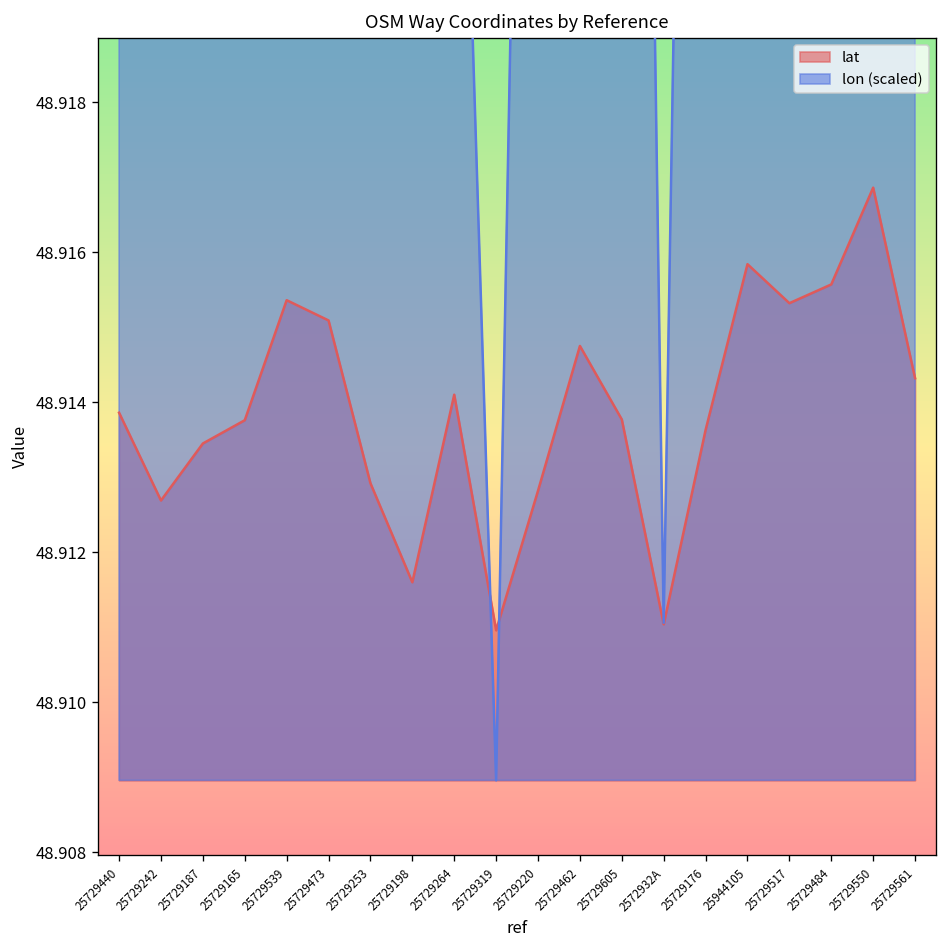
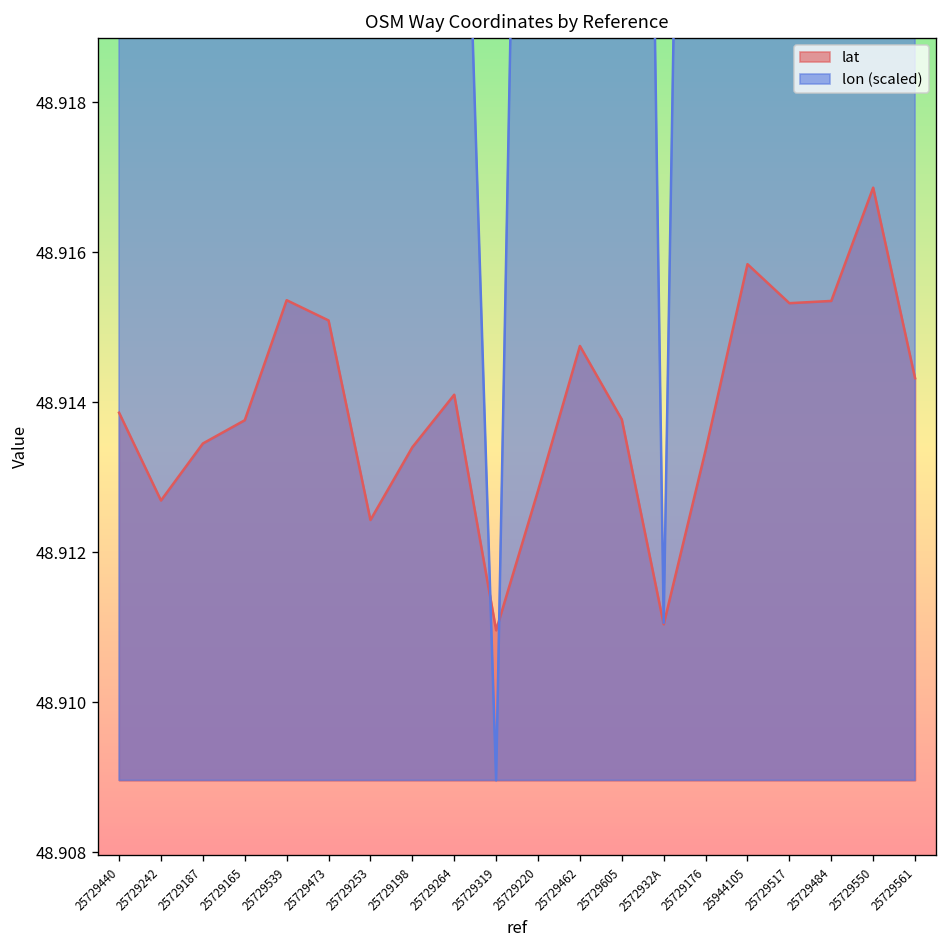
lat, 25729253: 48.9129 -> 48.9124
lat, 25729198: 48.9116 -> 48.9134
lat, 25729176: 48.9136 -> 48.9134
lat, 25729484: 48.9156 -> 48.9154
